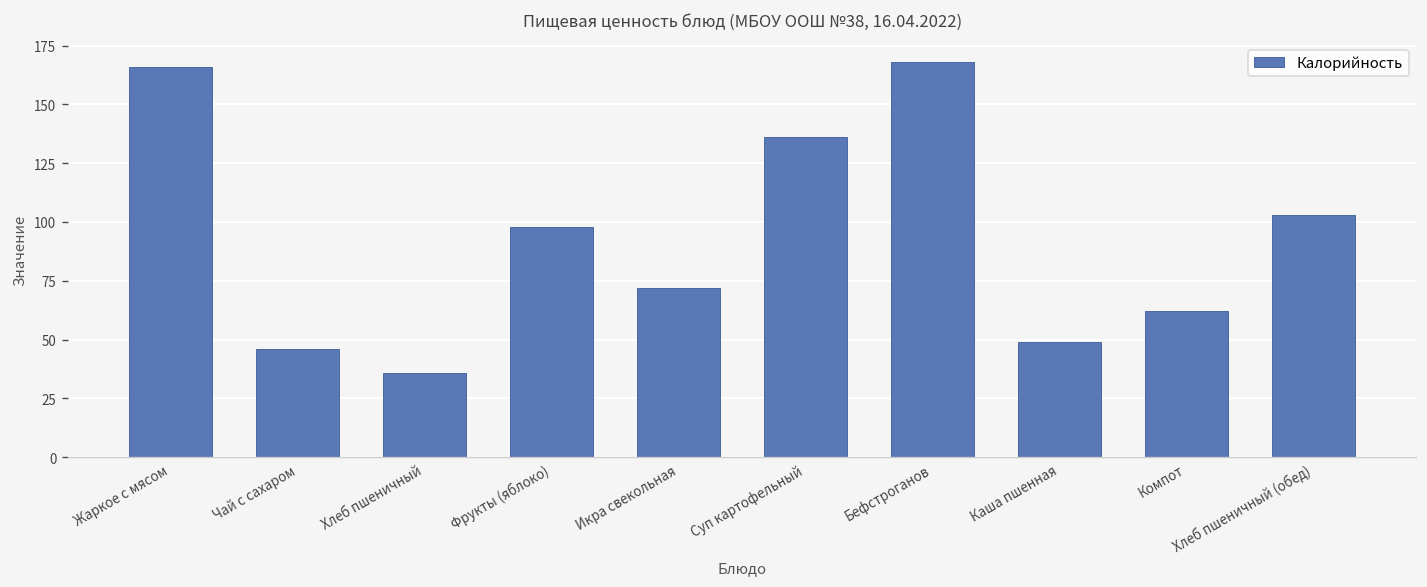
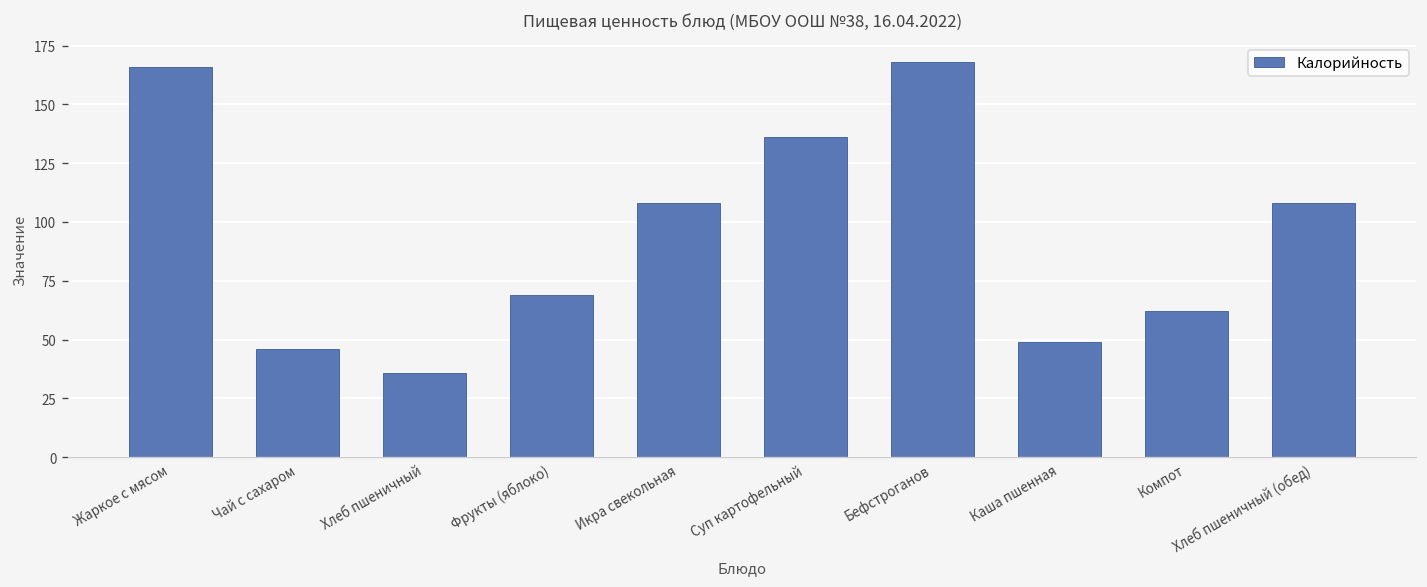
Фрукты (яблоко): 98 -> 69
Икра свекольная: 72 -> 108
Хлеб пшеничный (обед): 103 -> 108
